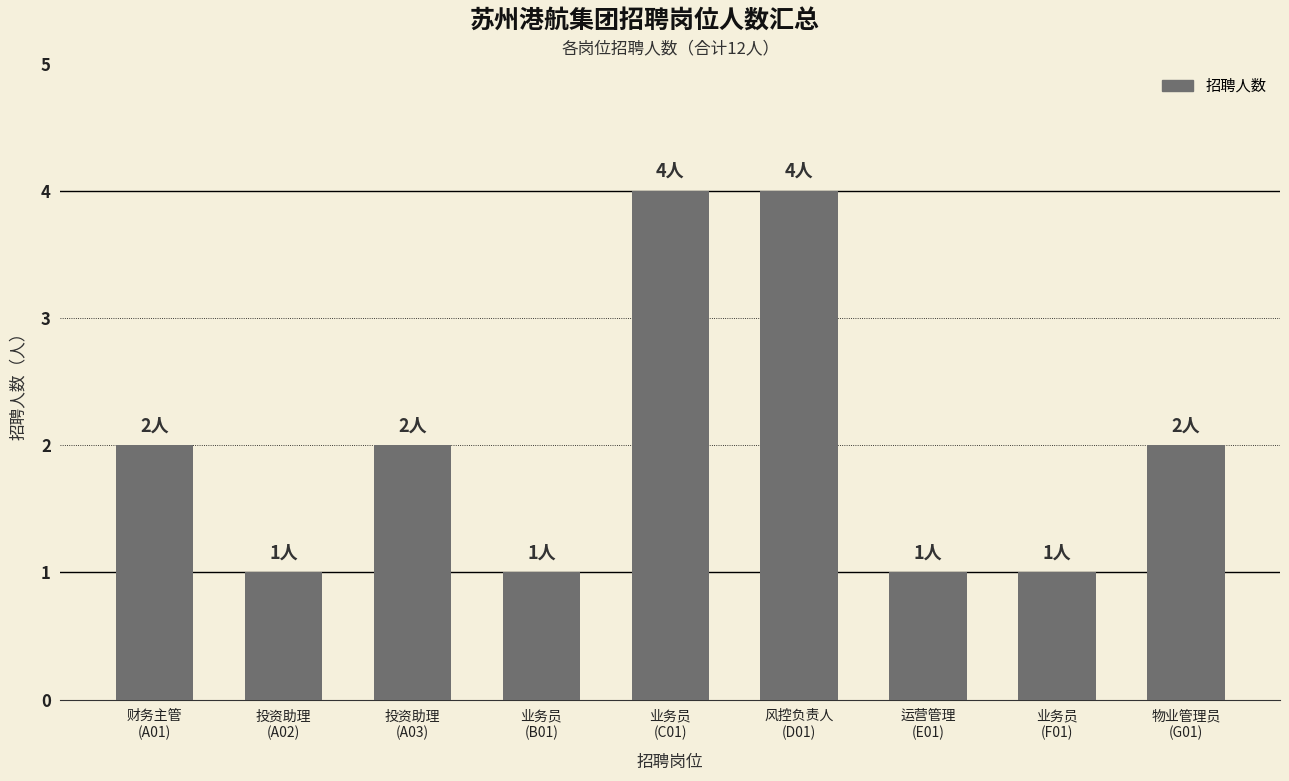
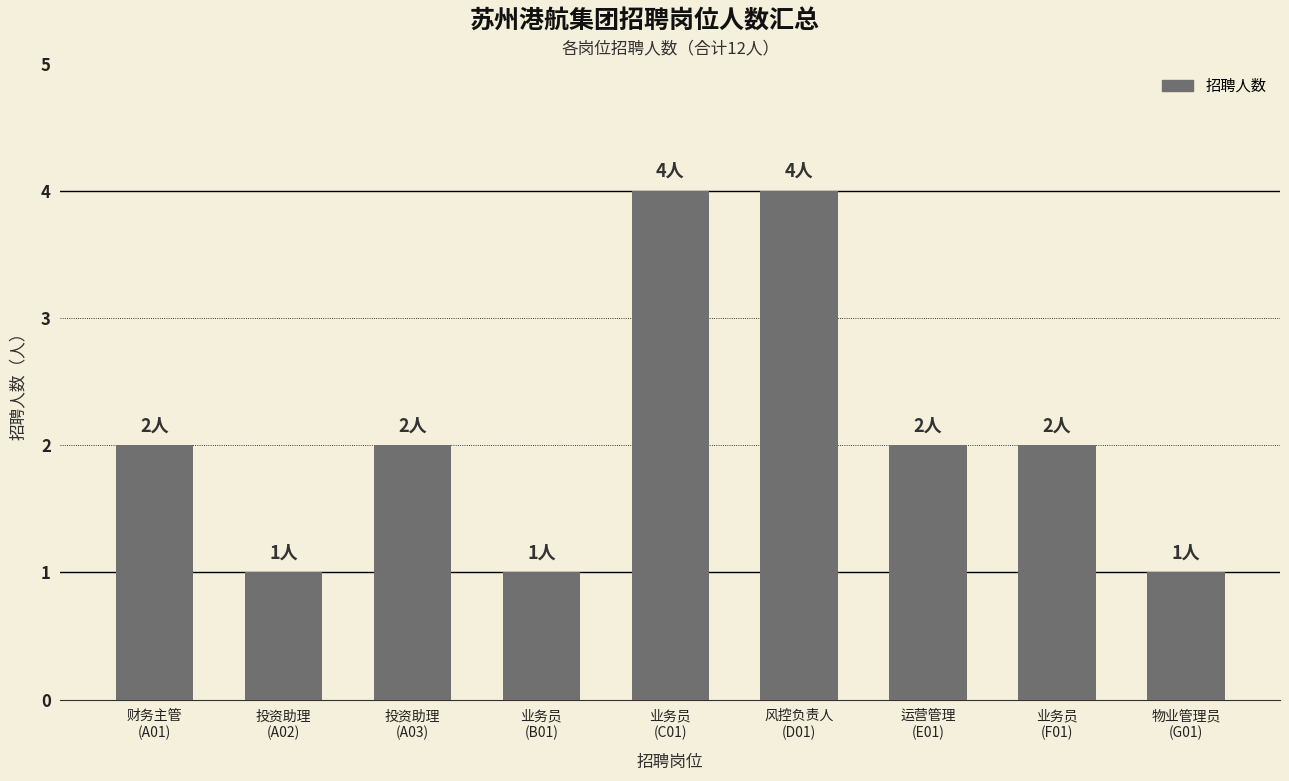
运营管理 (E01): 1人 -> 2人
业务员 (F01): 1人 -> 2人
物业管理员 (G01): 2人 -> 1人
